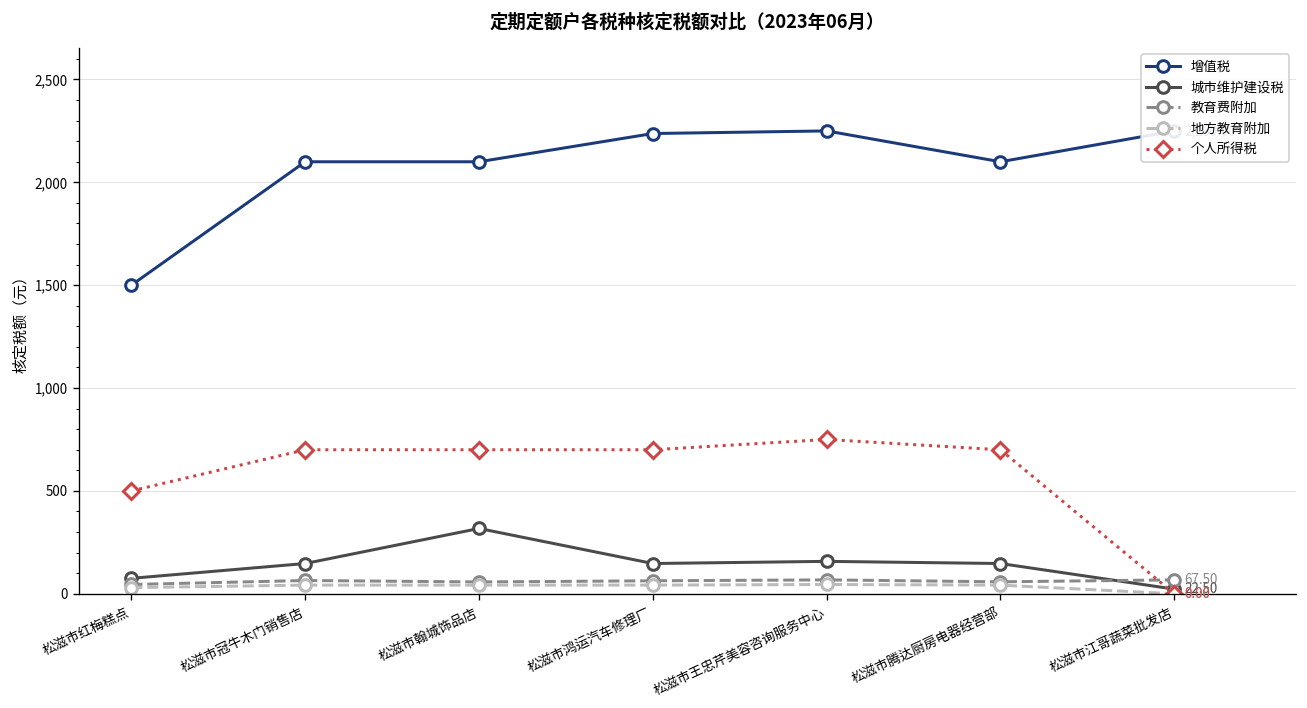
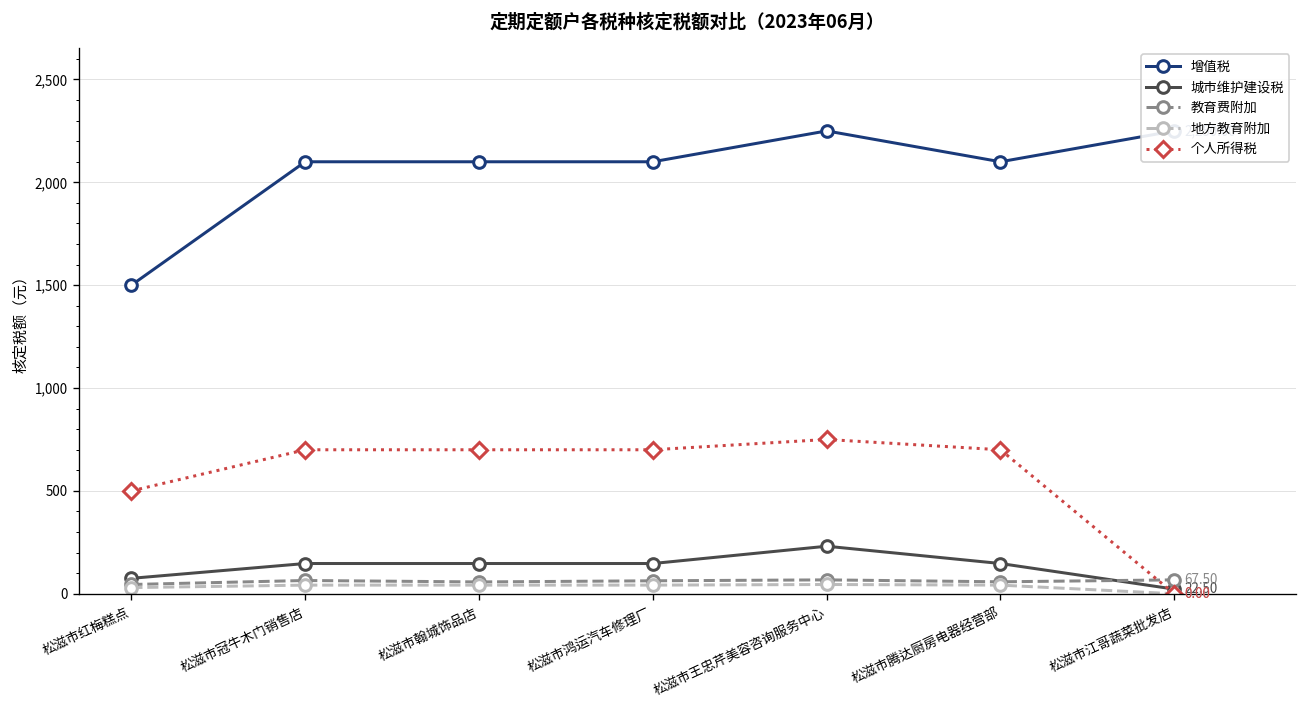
城市维护建设税, 松滋市翰城饰品店: 320 -> 150
增值税, 松滋市鸿运汽车修理厂: 2,240 -> 2,100
城市维护建设税, 松滋市王忠芹美容咨询服务中心: 160 -> 230
